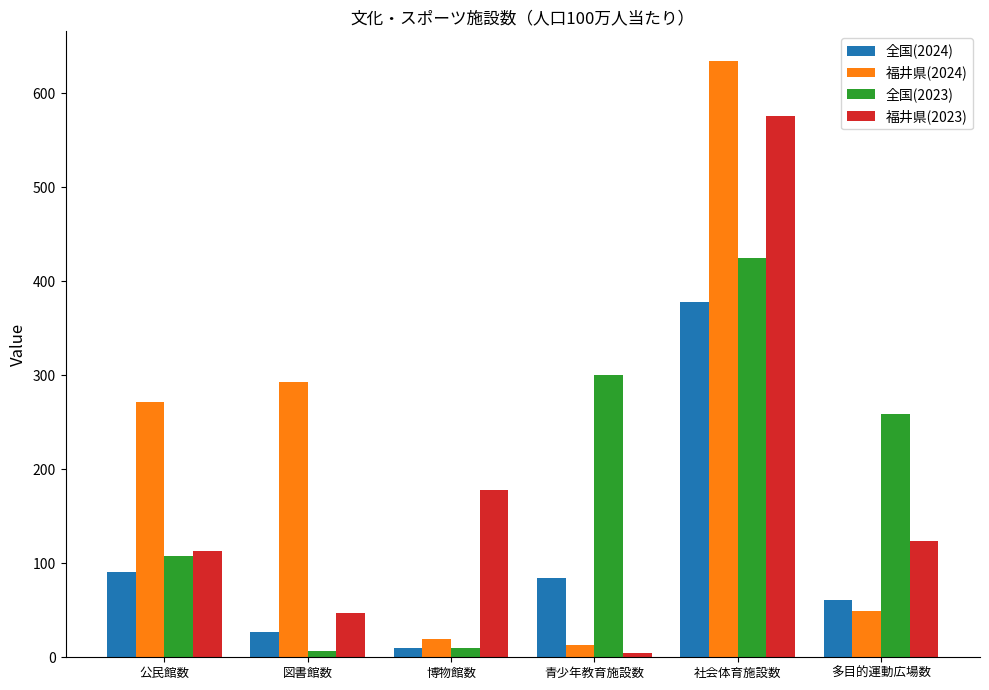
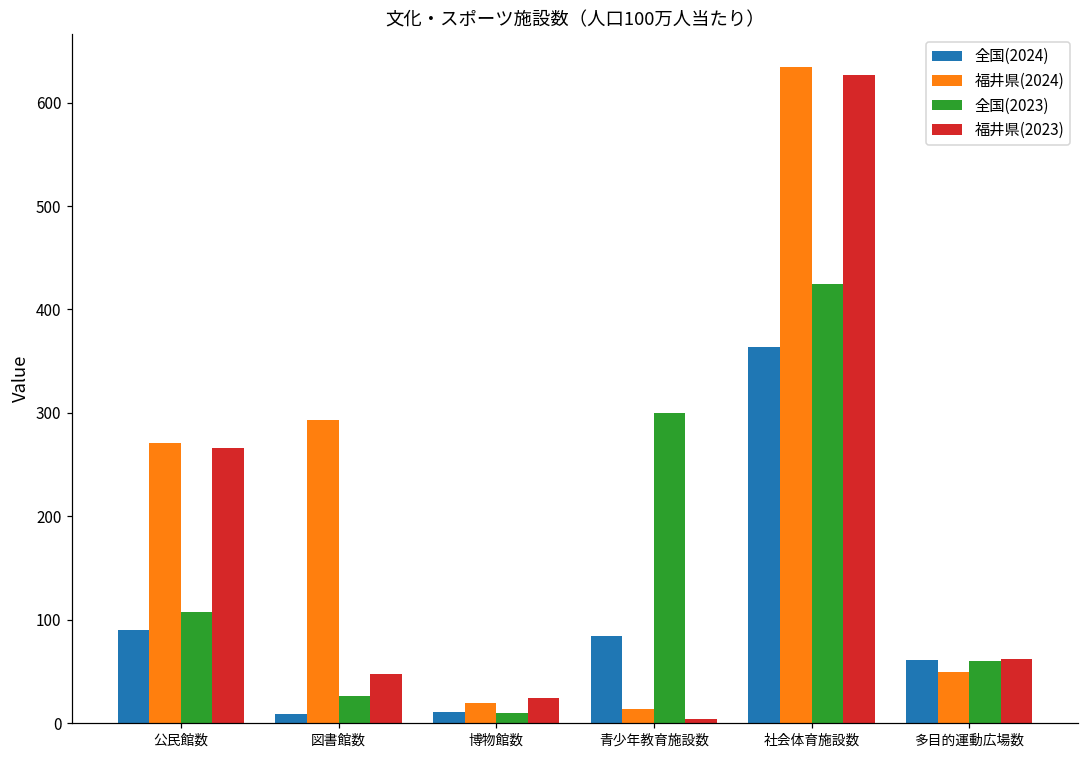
福井県(2023), 公民館数: 110 -> 270
全国(2024), 図書館数: 30 -> 10
全国(2023), 図書館数: 10 -> 30
福井県(2023), 博物館数: 180 -> 20
全国(2024), 社会体育施設数: 380 -> 360
福井県(2023), 社会体育施設数: 580 -> 630
全国(2023), 多目的運動広場数: 260 -> 60
福井県(2023), 多目的運動広場数: 120 -> 60
